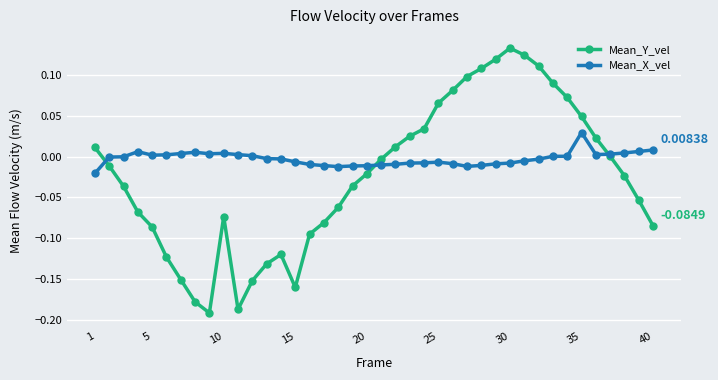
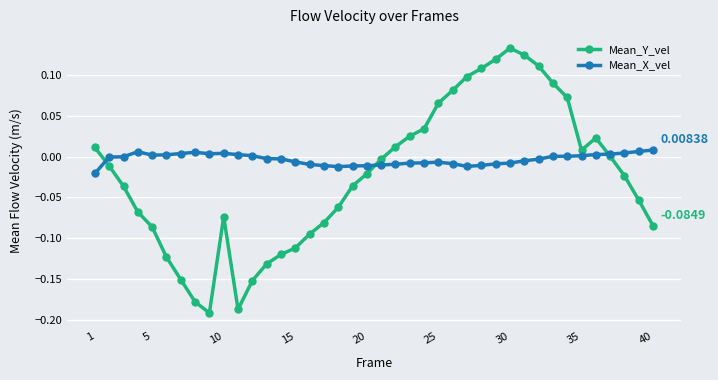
Mean_Y_vel, 15: -0.16 -> -0.11
Mean_Y_vel, 35: 0.05 -> 0.01
Mean_X_vel, 35: 0.03 -> 0.00
